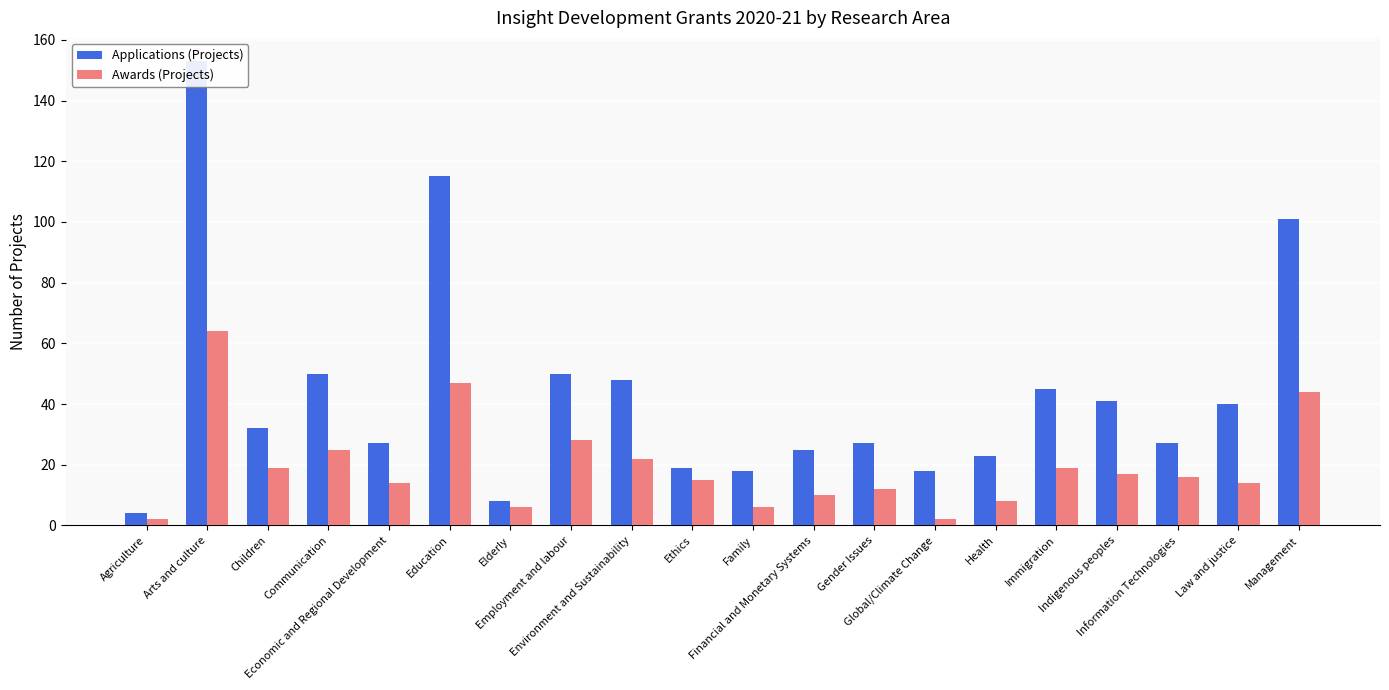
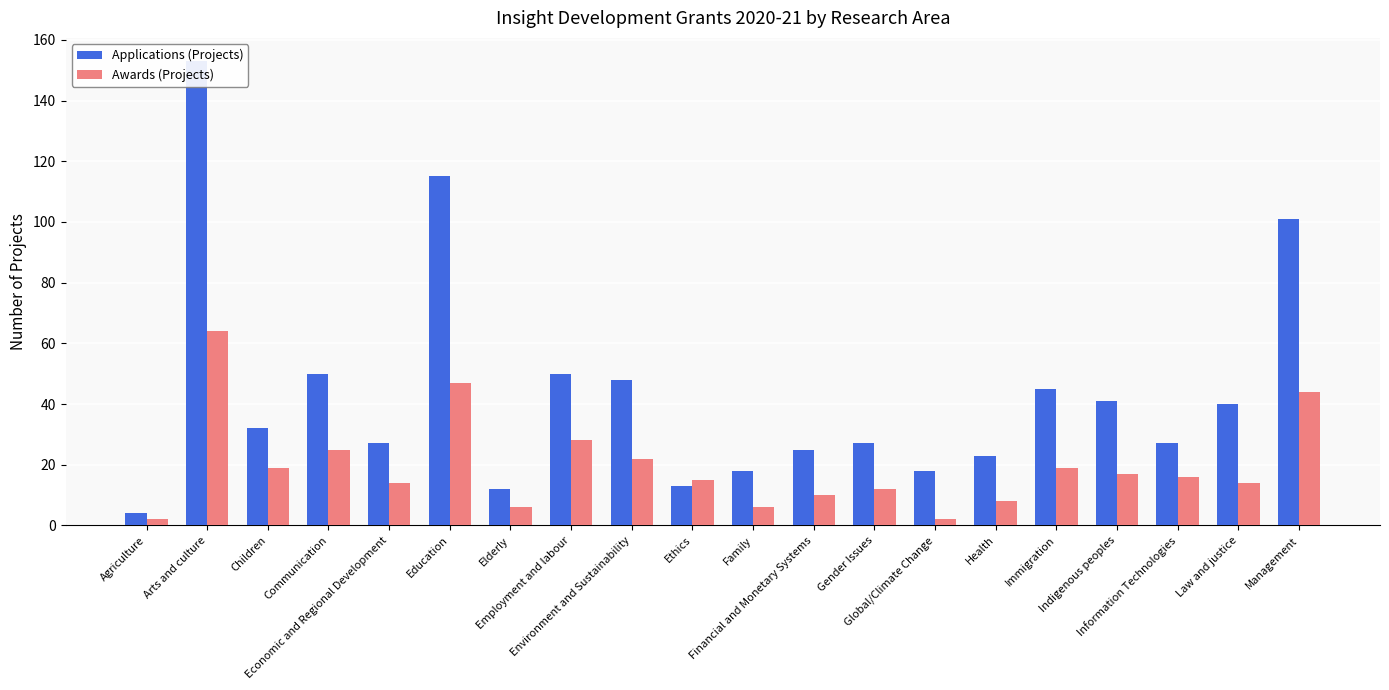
Applications (Projects), Elderly: 8 -> 12
Applications (Projects), Ethics: 19 -> 13
